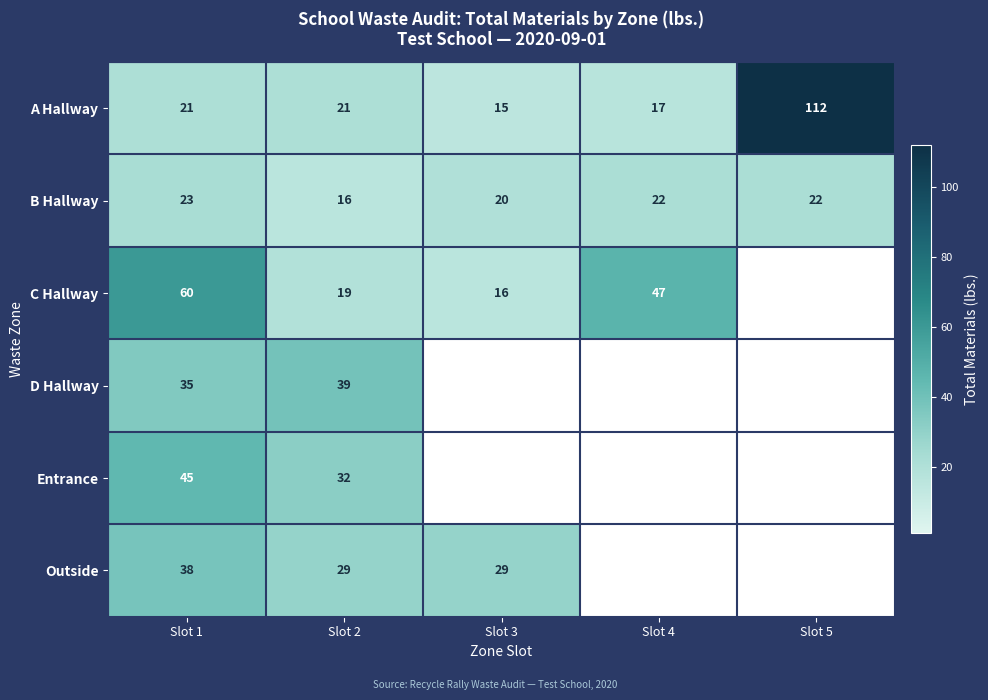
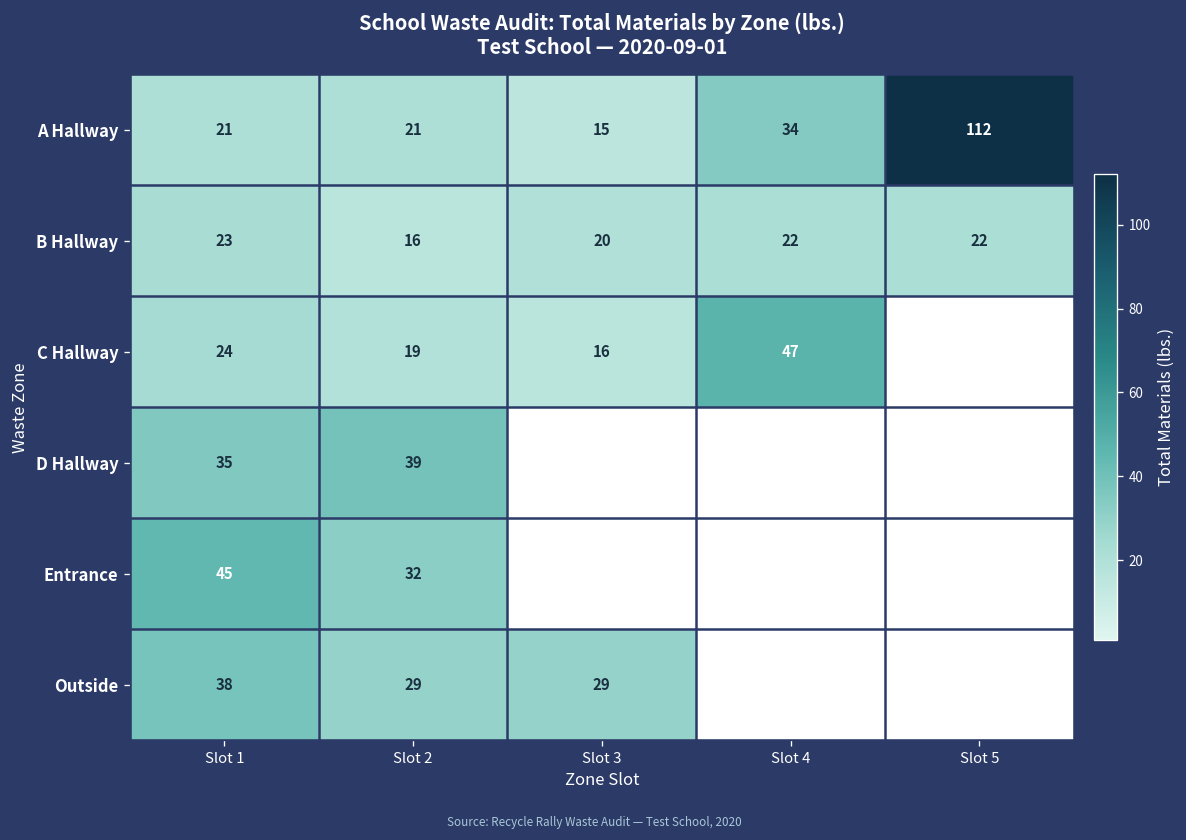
A Hallway, Slot 4: 17 -> 34
C Hallway, Slot 1: 60 -> 24
